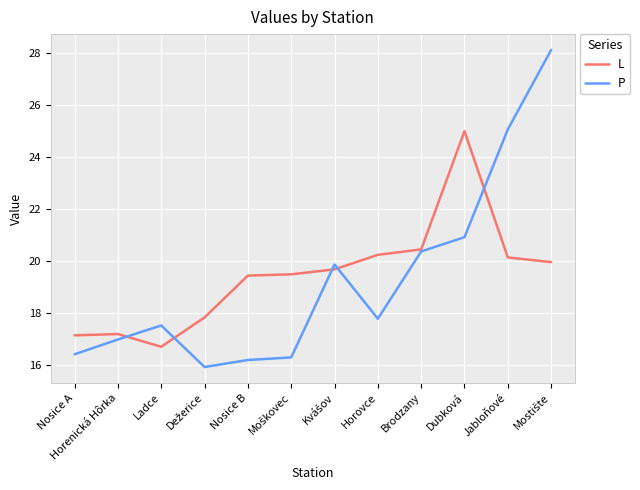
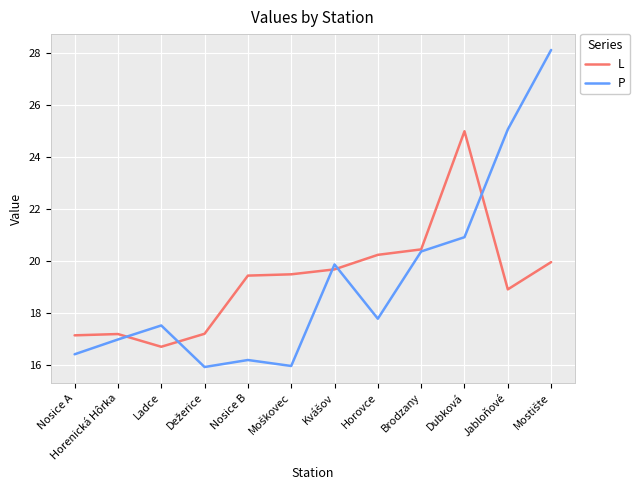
L, Dežerice: 17.8 -> 17.2
P, Moškovec: 16.3 -> 16.0
L, Jabloňové: 20.1 -> 18.9
